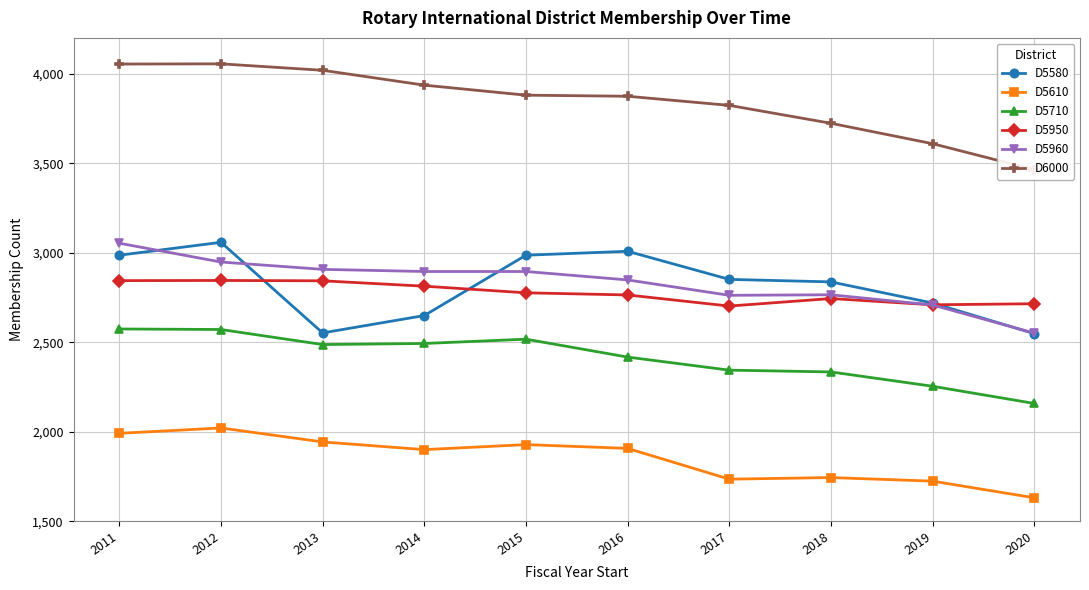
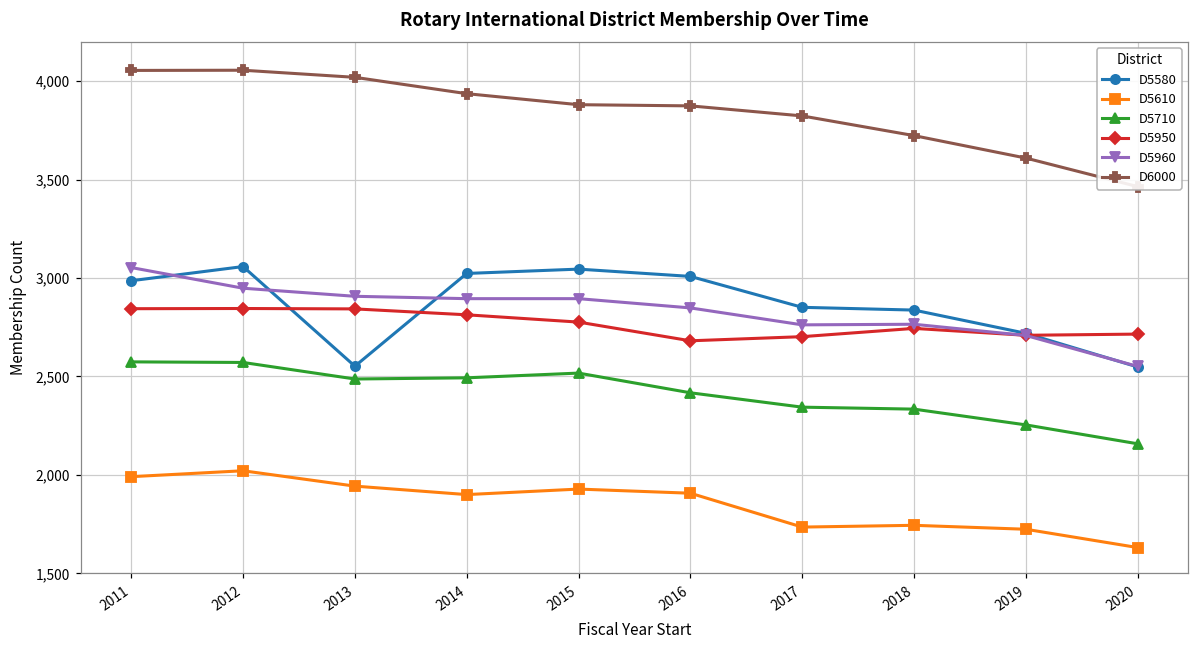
D5580, 2014: 2,650 -> 3,020
D5580, 2015: 2,990 -> 3,050
D5950, 2016: 2,760 -> 2,680
